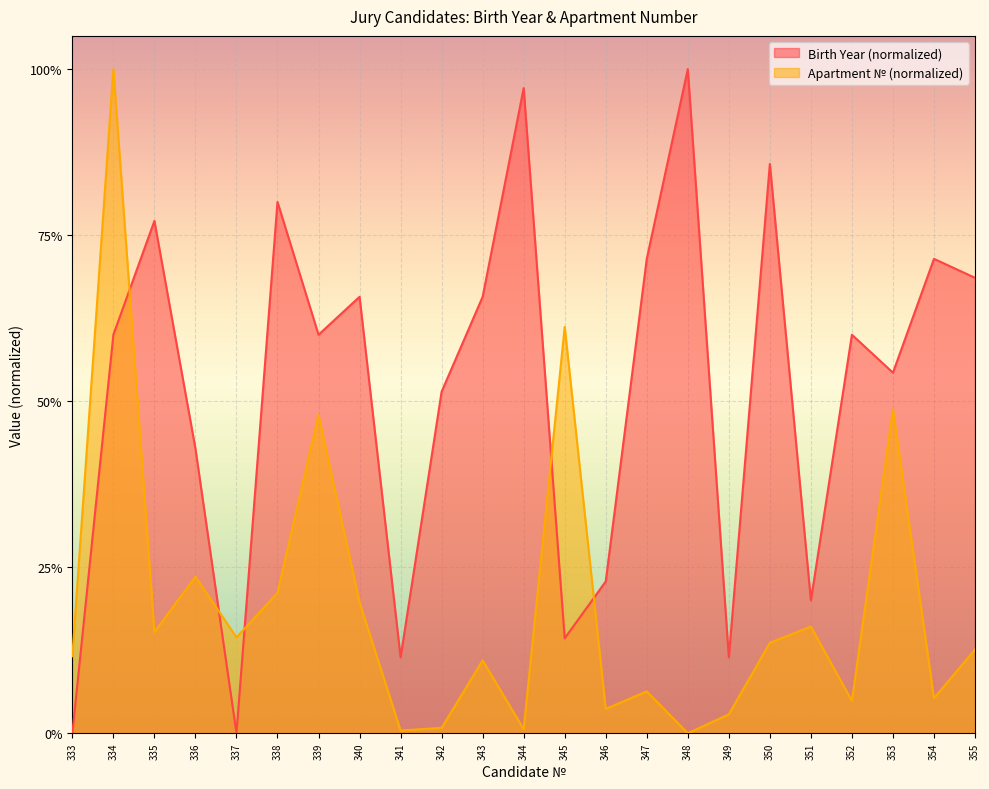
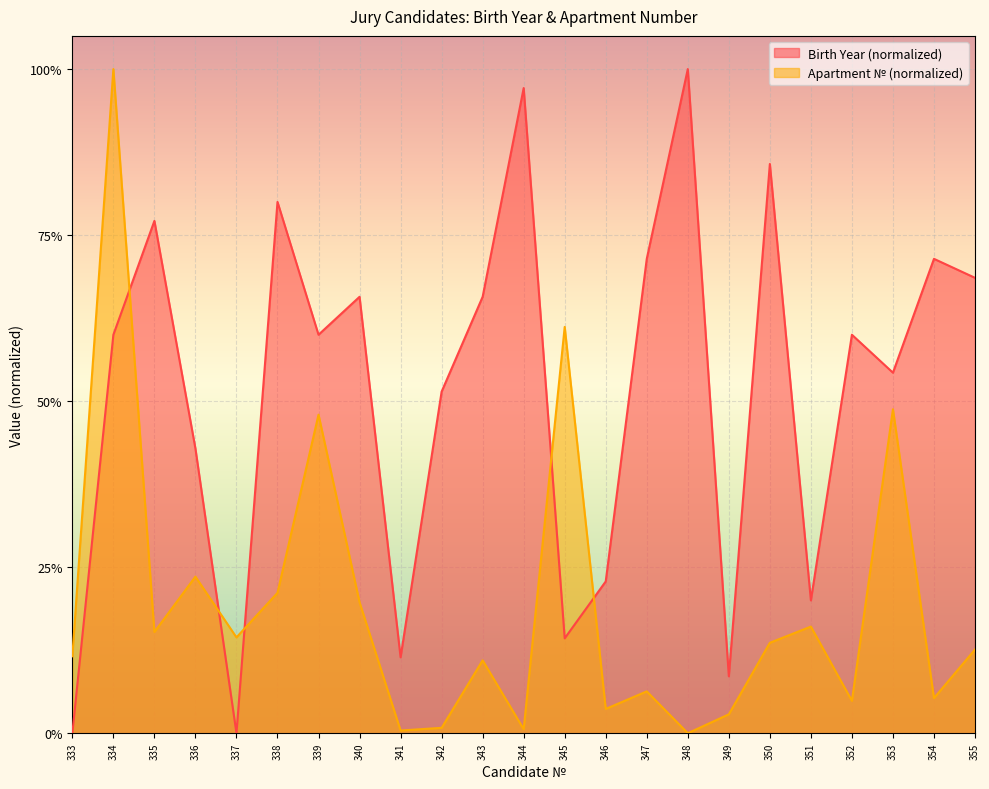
Birth Year (normalized), 349: 11% -> 9%
